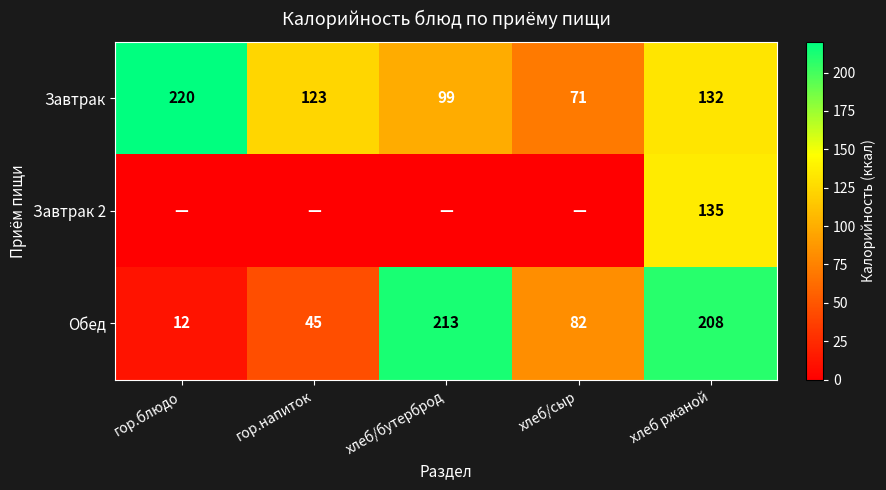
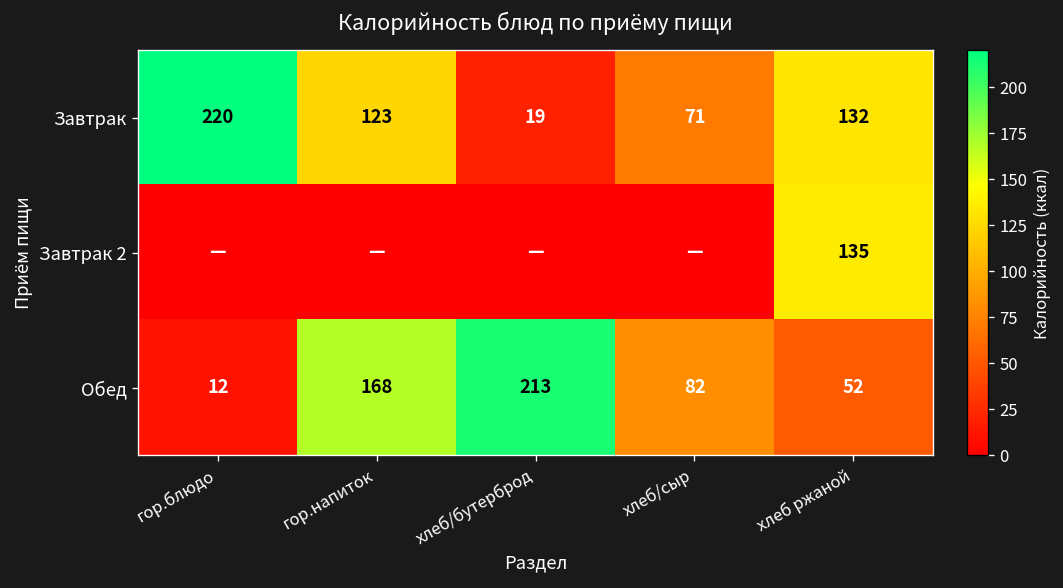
Завтрак, хлеб/бутерброд: 99 -> 19
Обед, гор.напиток: 45 -> 168
Обед, хлеб ржаной: 208 -> 52
